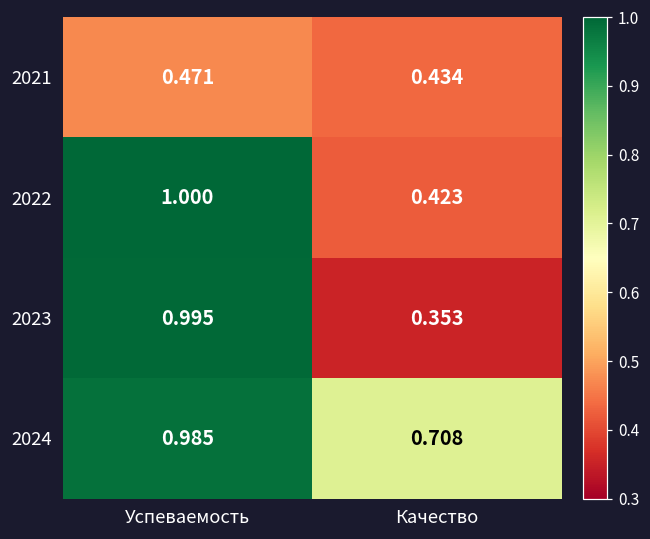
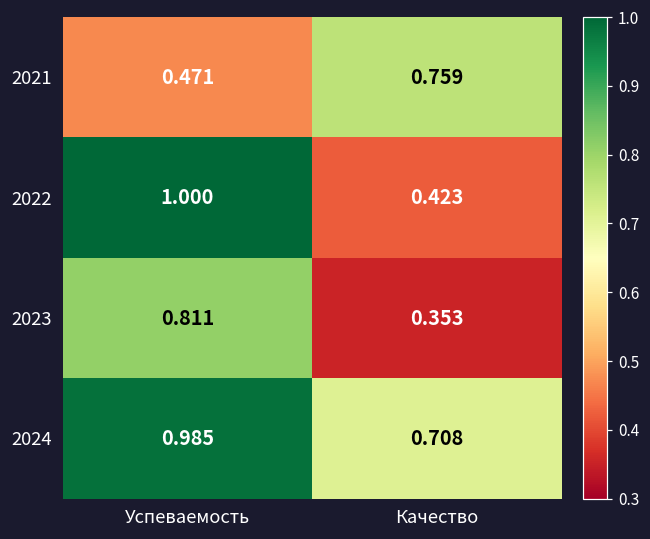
2021, Качество: 0.434 -> 0.759
2023, Успеваемость: 0.995 -> 0.811
